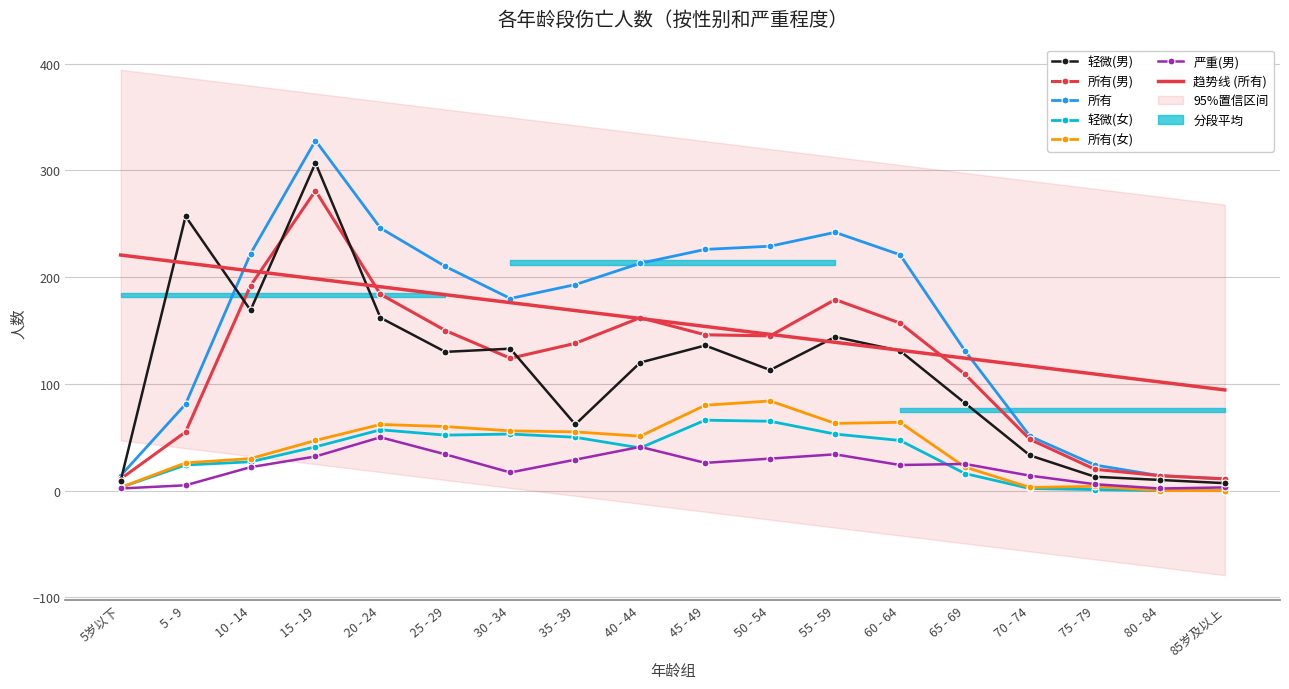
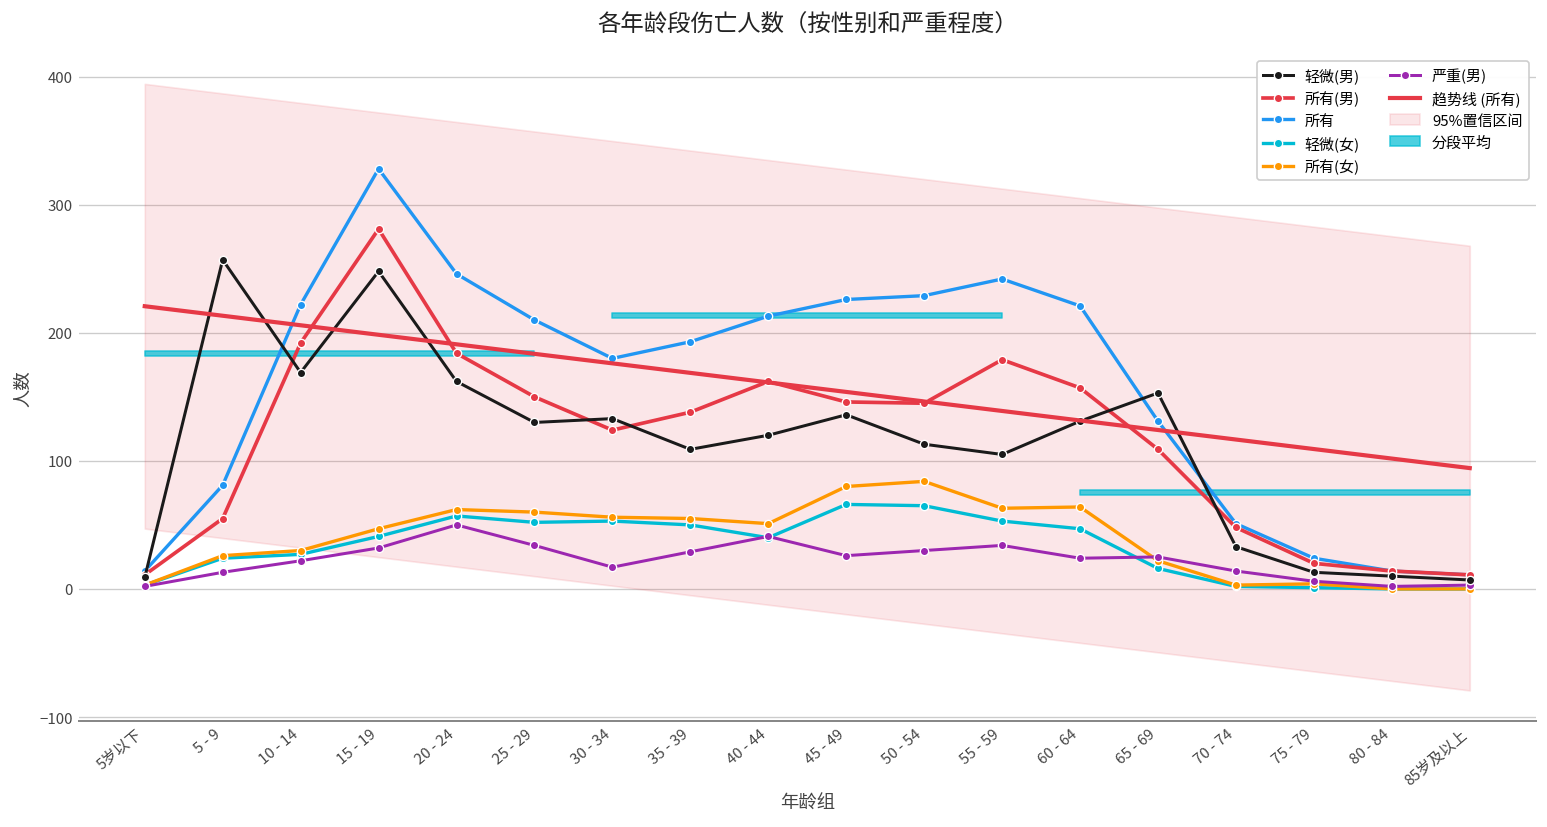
严重(男), 5 - 9: 5 -> 13
轻微(男), 15 - 19: 307 -> 248
轻微(男), 35 - 39: 62 -> 109
轻微(男), 55 - 59: 144 -> 105
轻微(男), 65 - 69: 82 -> 153
